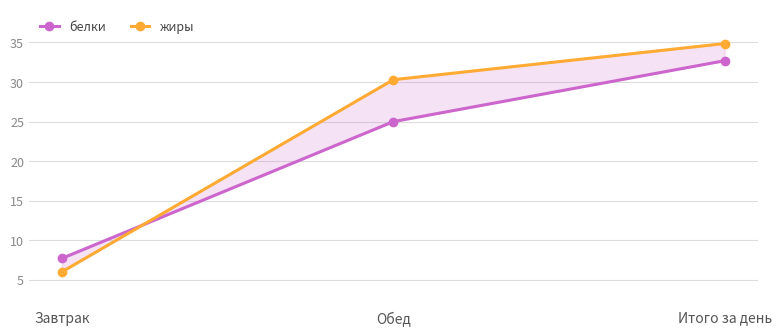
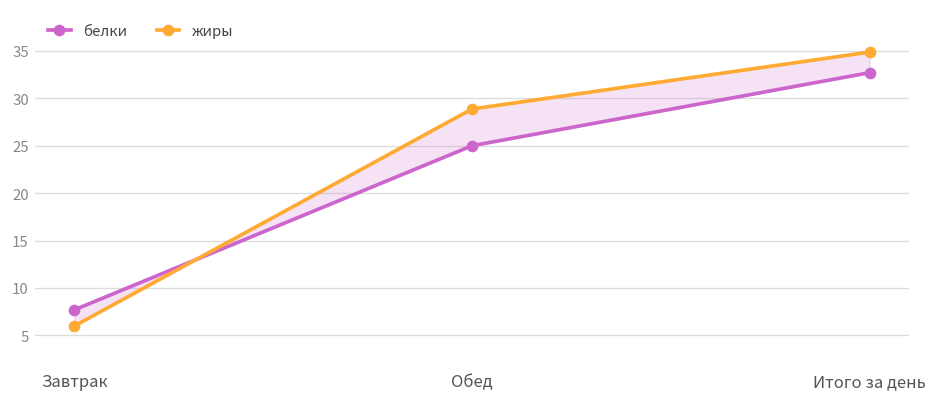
жиры, Обед: 30 -> 29
